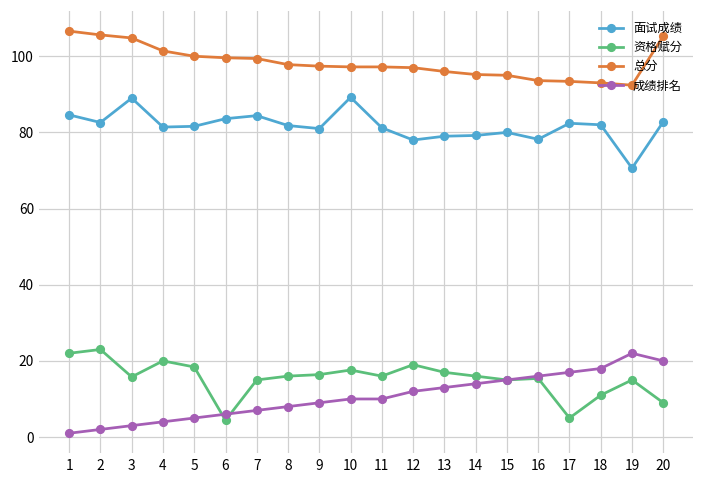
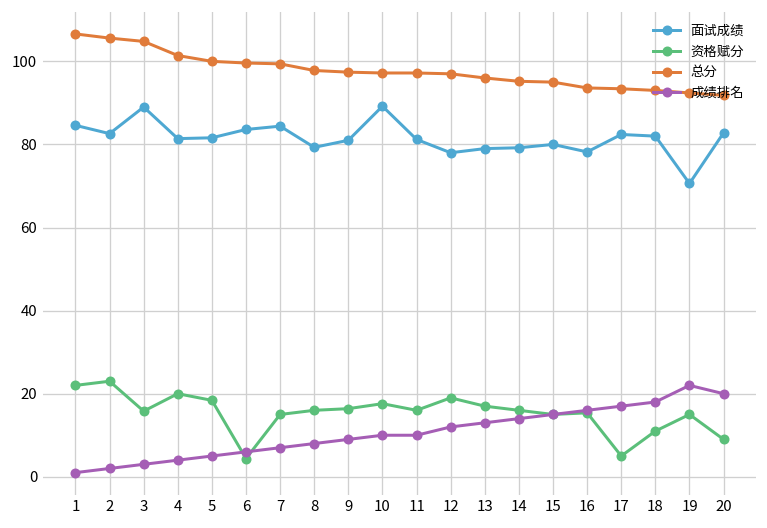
面试成绩, 8: 82 -> 79
总分, 20: 105 -> 92
